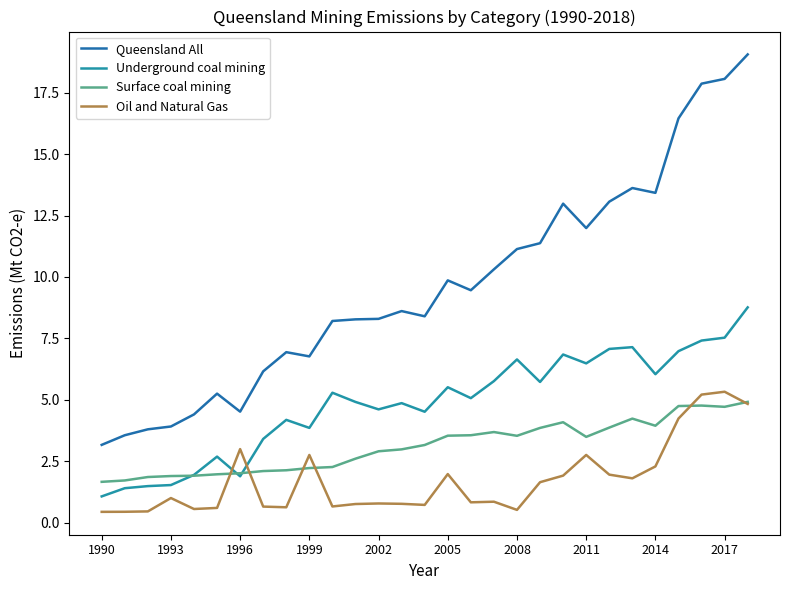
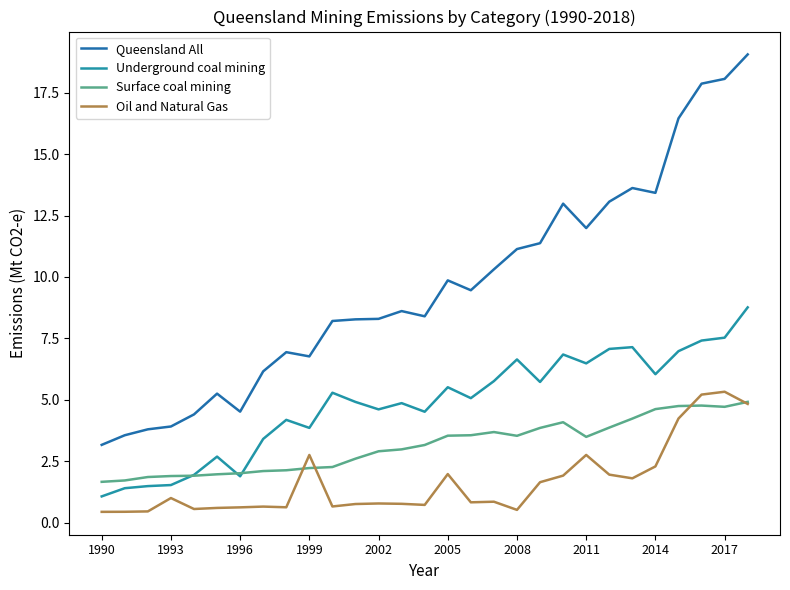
Oil and Natural Gas, 1996: 3.0 -> 0.6
Surface coal mining, 2014: 3.9 -> 4.6
